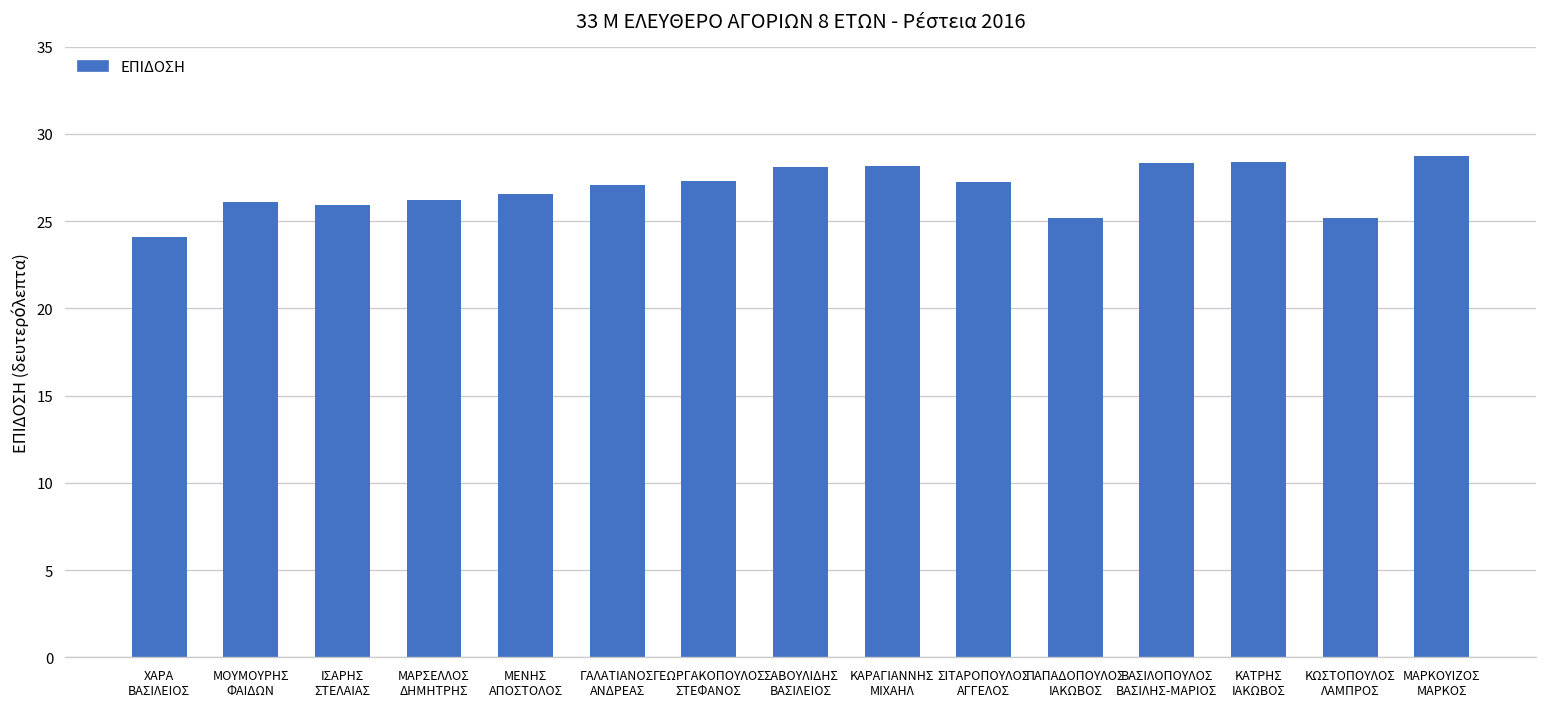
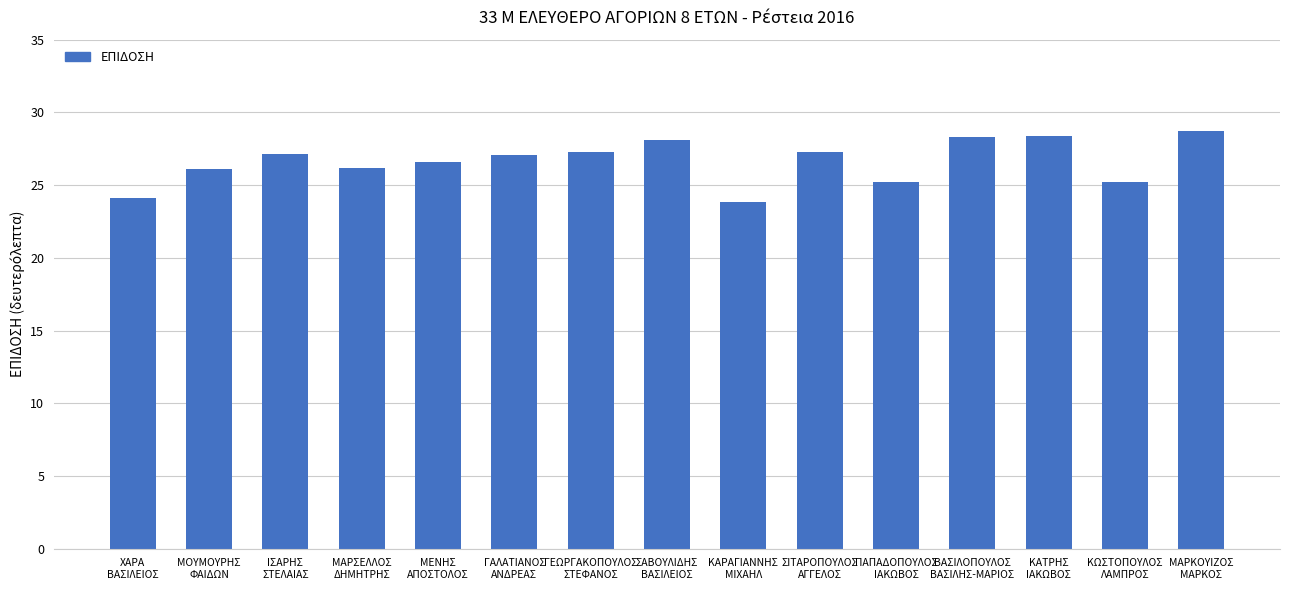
ΙΣΑΡΗΣ ΣΤΕΛΑΙΑΣ: 25.9 -> 27.1
ΚΑΡΑΓΙΑΝΝΗΣ ΜΙΧΑΗΛ: 28.1 -> 23.8
